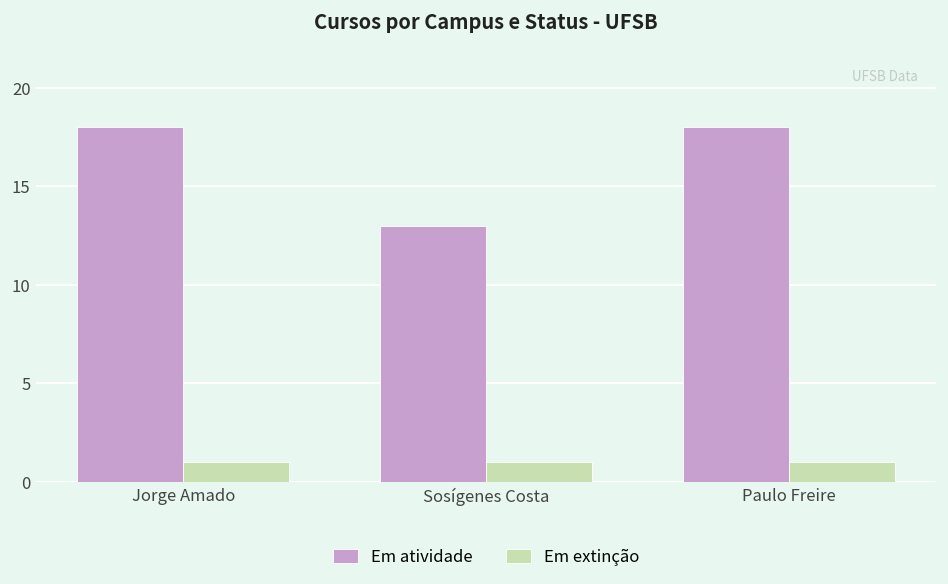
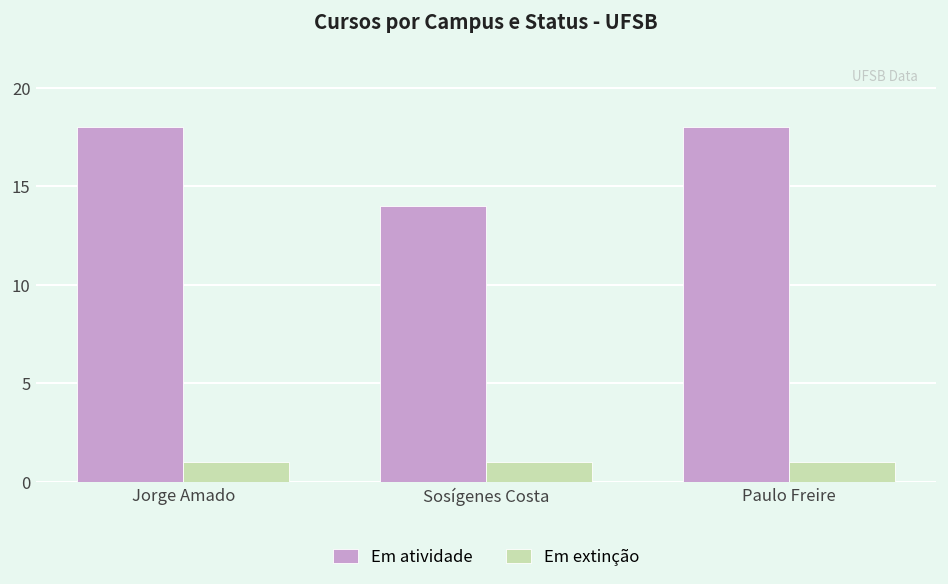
Em atividade, Sosígenes Costa: 13 -> 14
